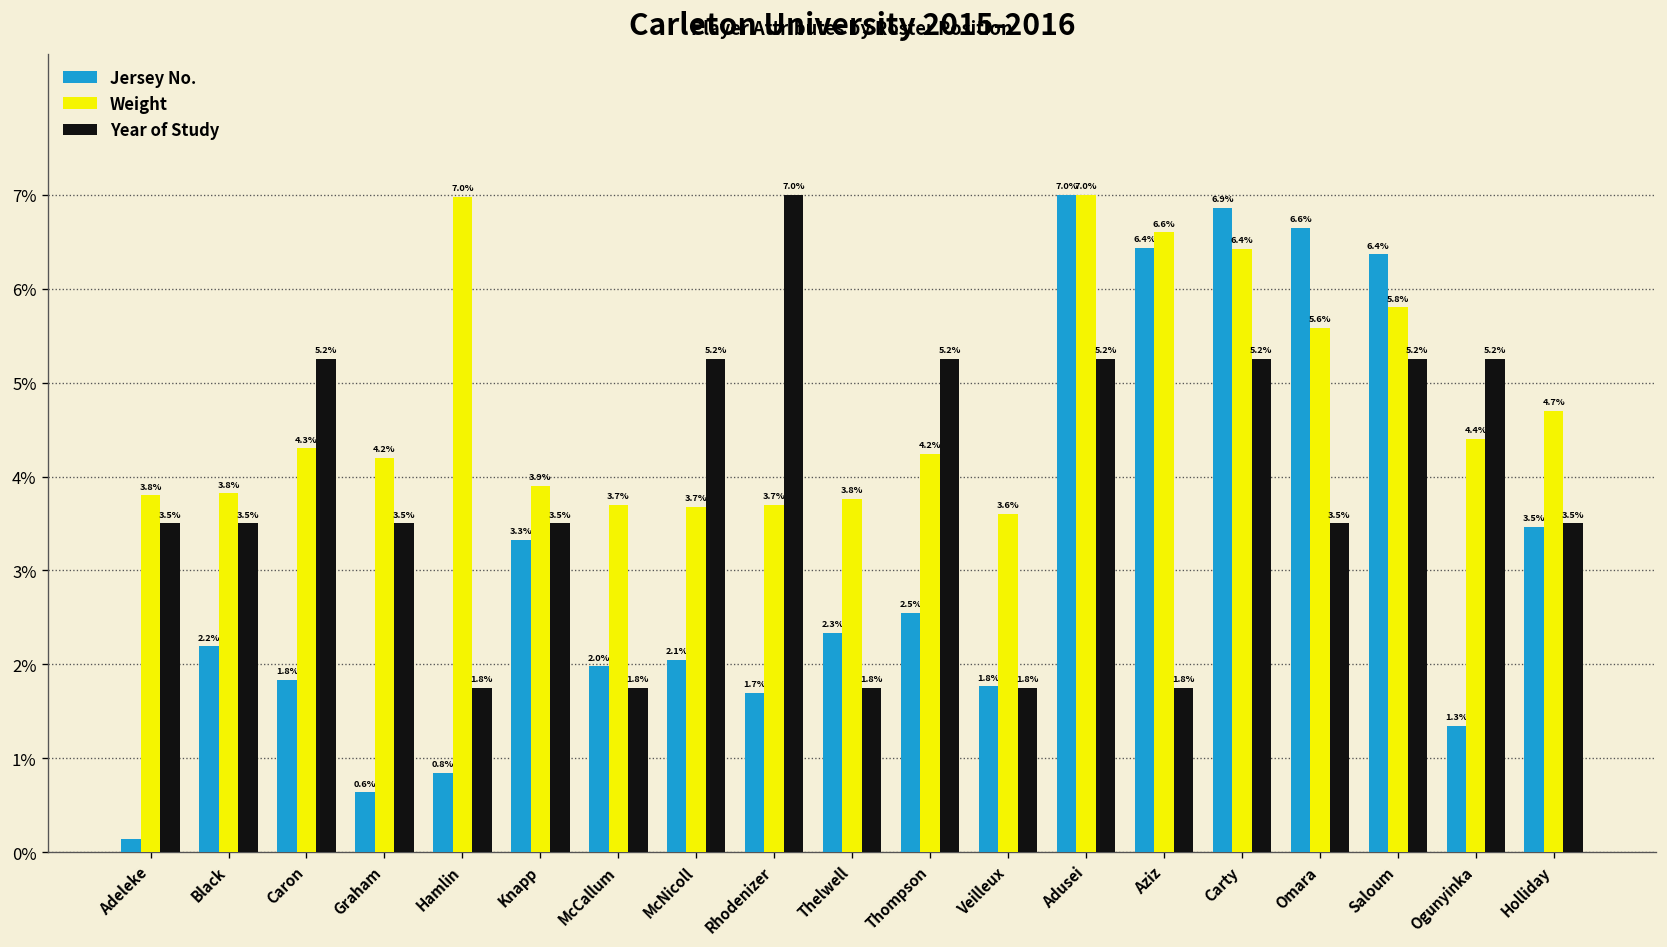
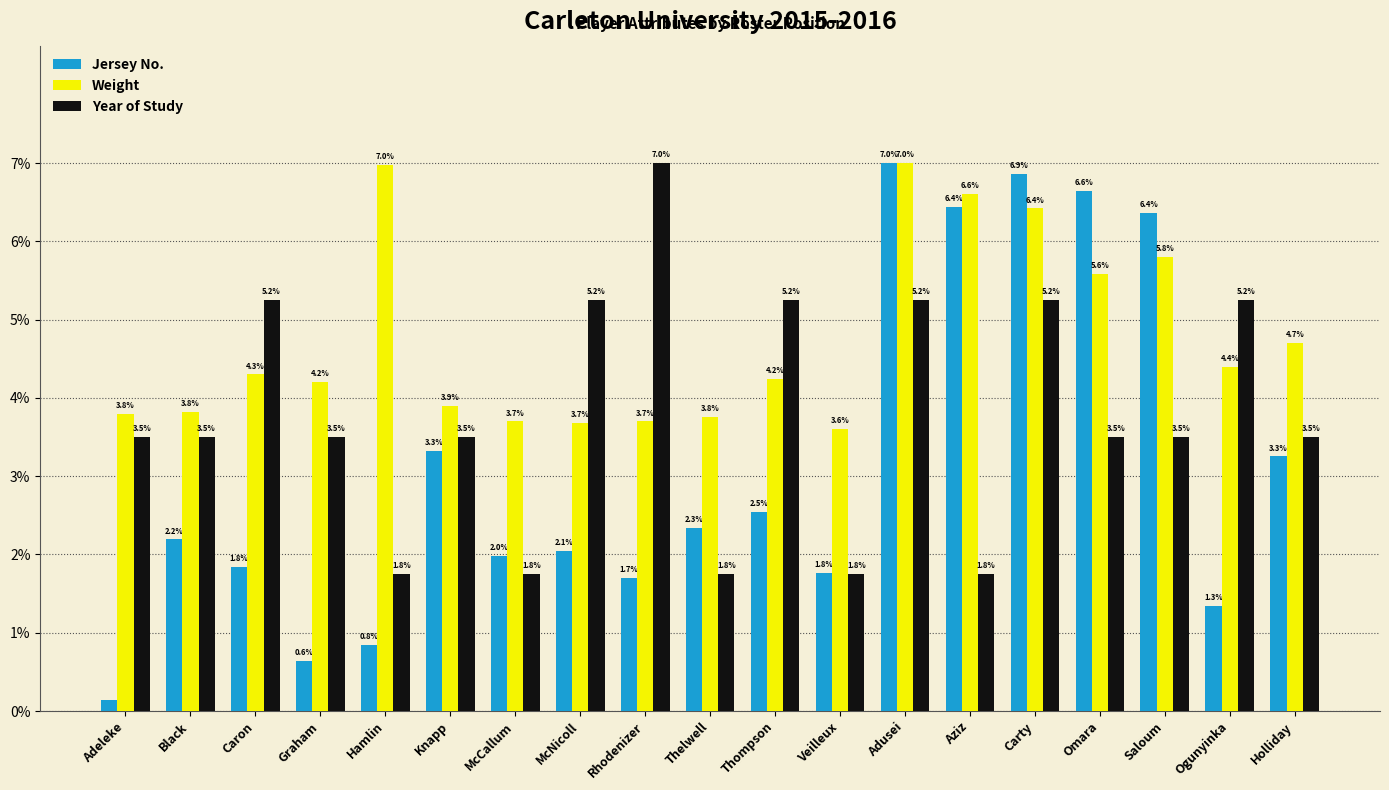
Year of Study, Saloum: 5.2% -> 3.5%
Jersey No., Holliday: 3.5% -> 3.3%
